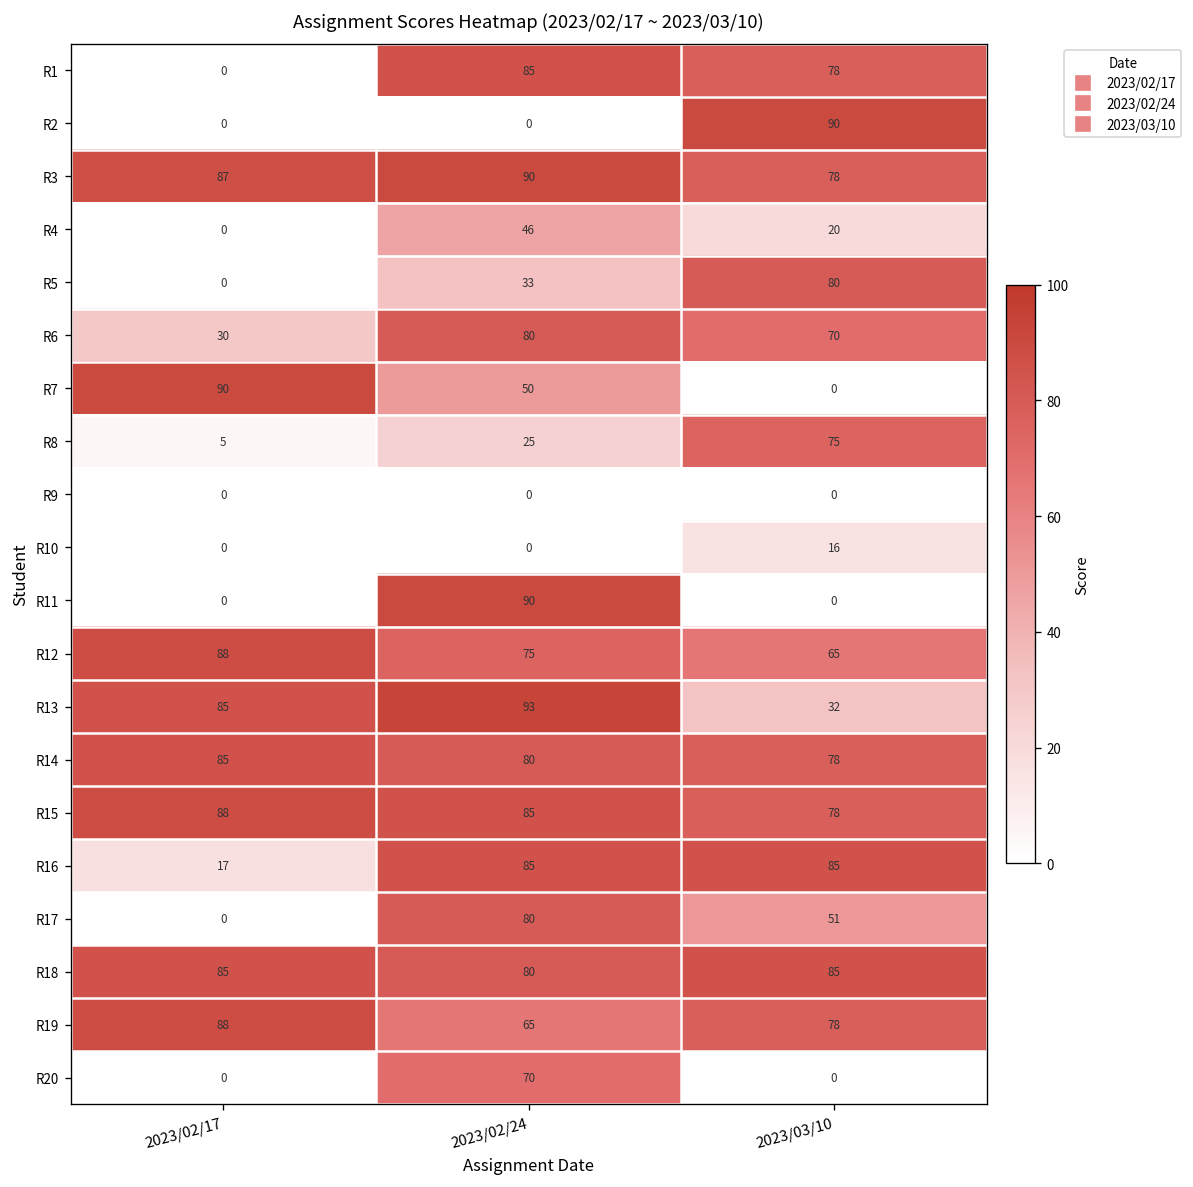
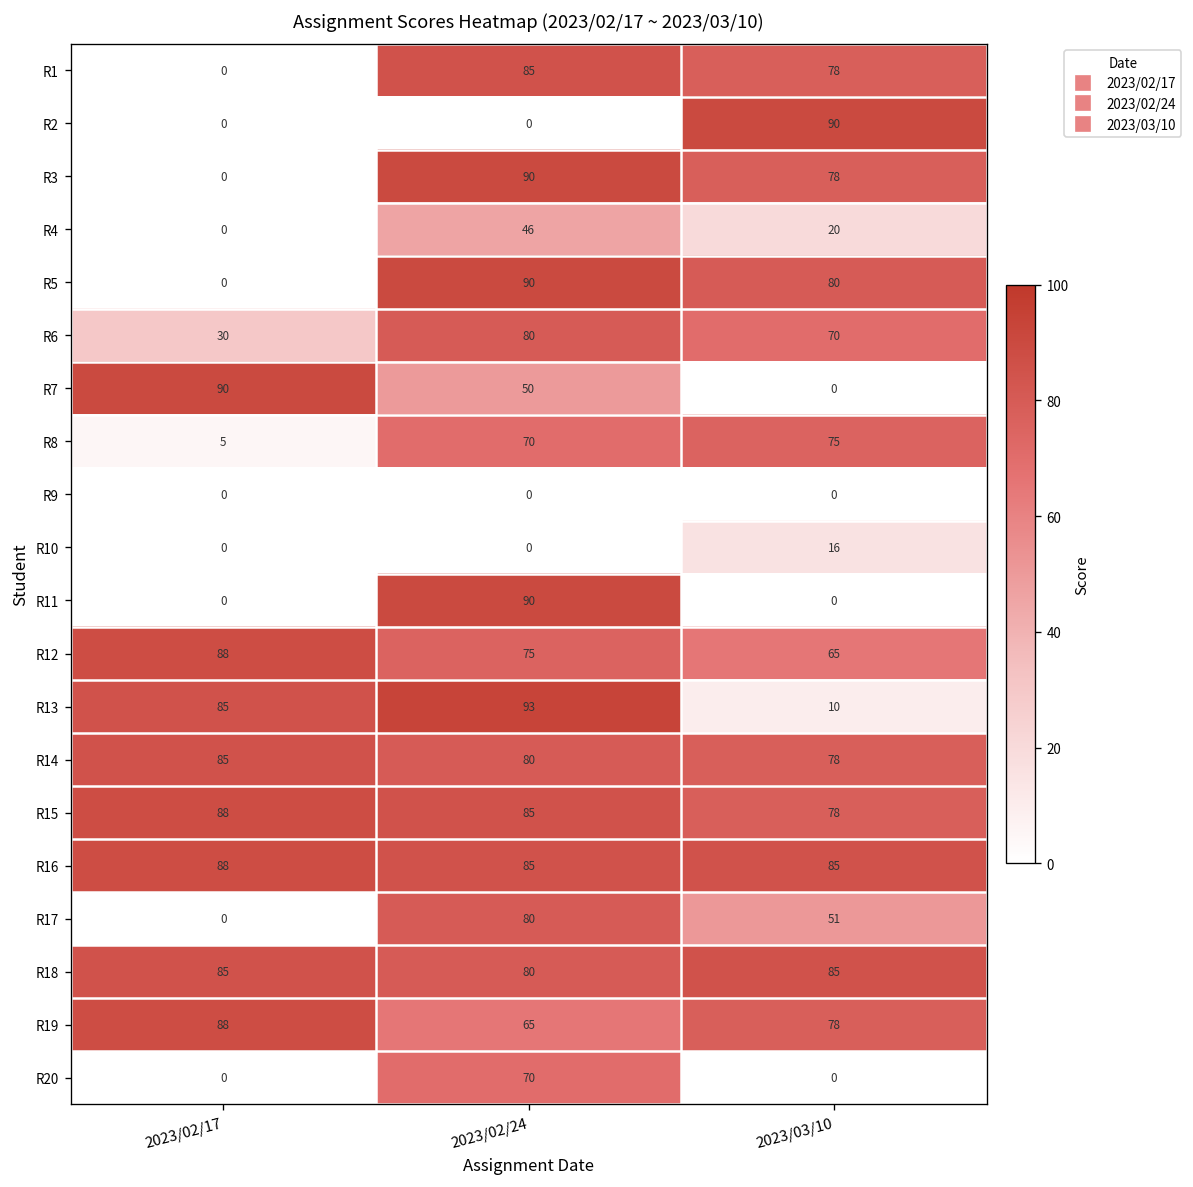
R3, 2023/02/17: 87 -> 0
R5, 2023/02/24: 33 -> 90
R8, 2023/02/24: 25 -> 70
R13, 2023/03/10: 32 -> 10
R16, 2023/02/17: 17 -> 88
